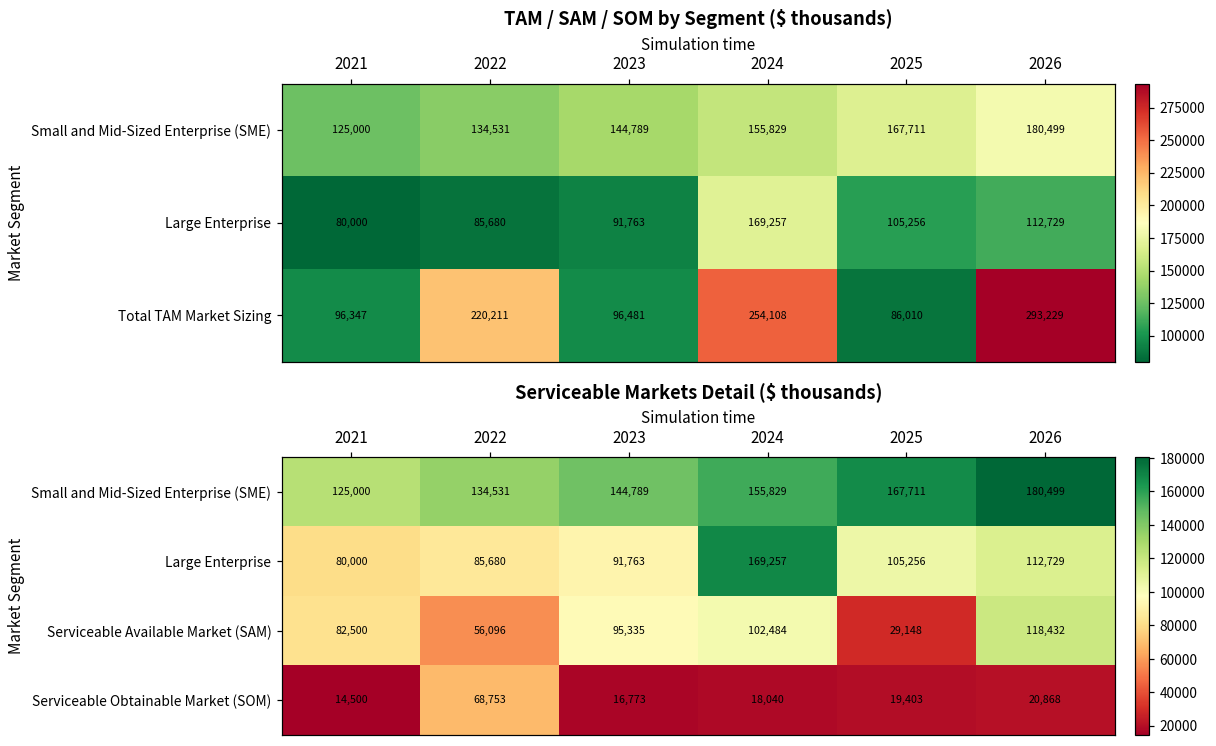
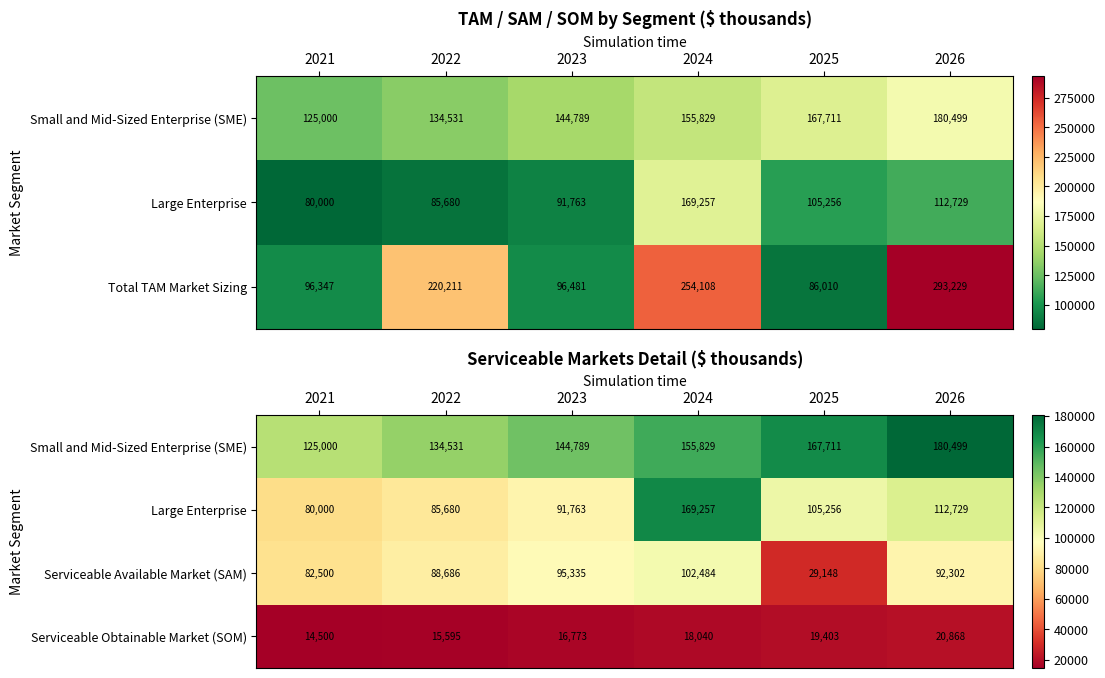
Serviceable Markets Detail ($ thousands), Serviceable Available Market (SAM), 2022: 56,096 -> 88,686
Serviceable Markets Detail ($ thousands), Serviceable Available Market (SAM), 2026: 118,432 -> 92,302
Serviceable Markets Detail ($ thousands), Serviceable Obtainable Market (SOM), 2022: 68,753 -> 15,595
